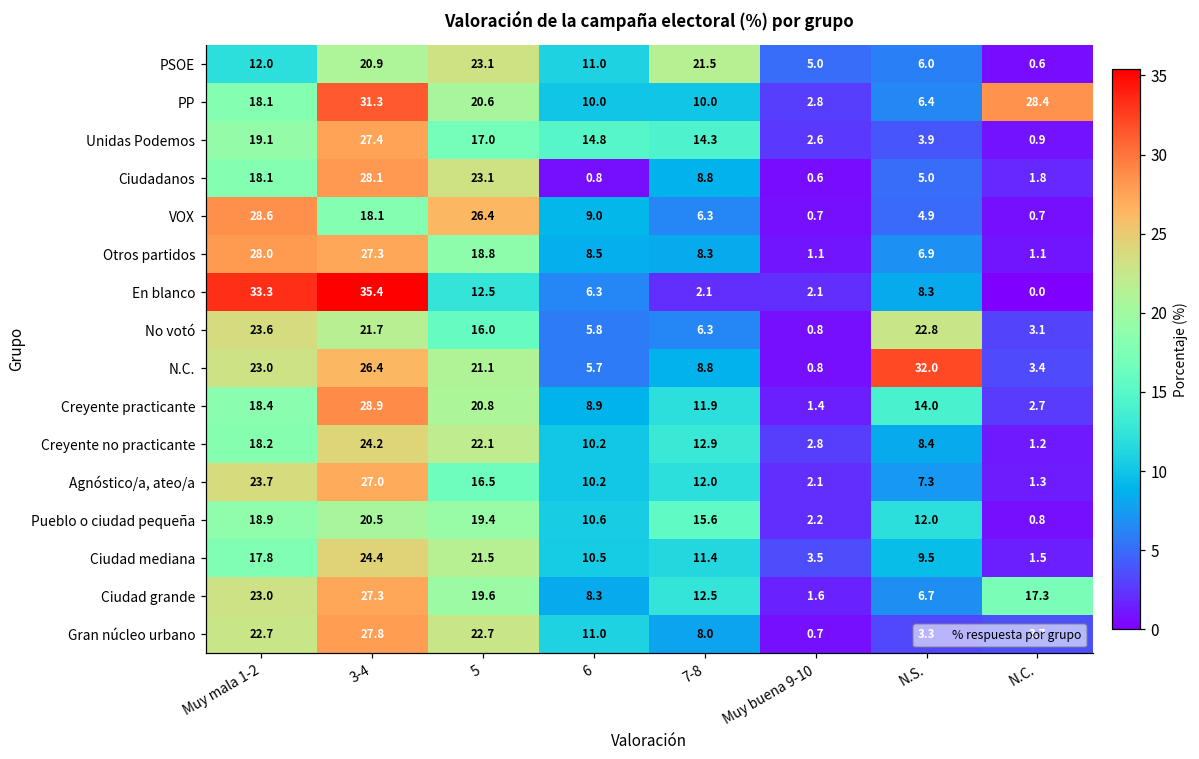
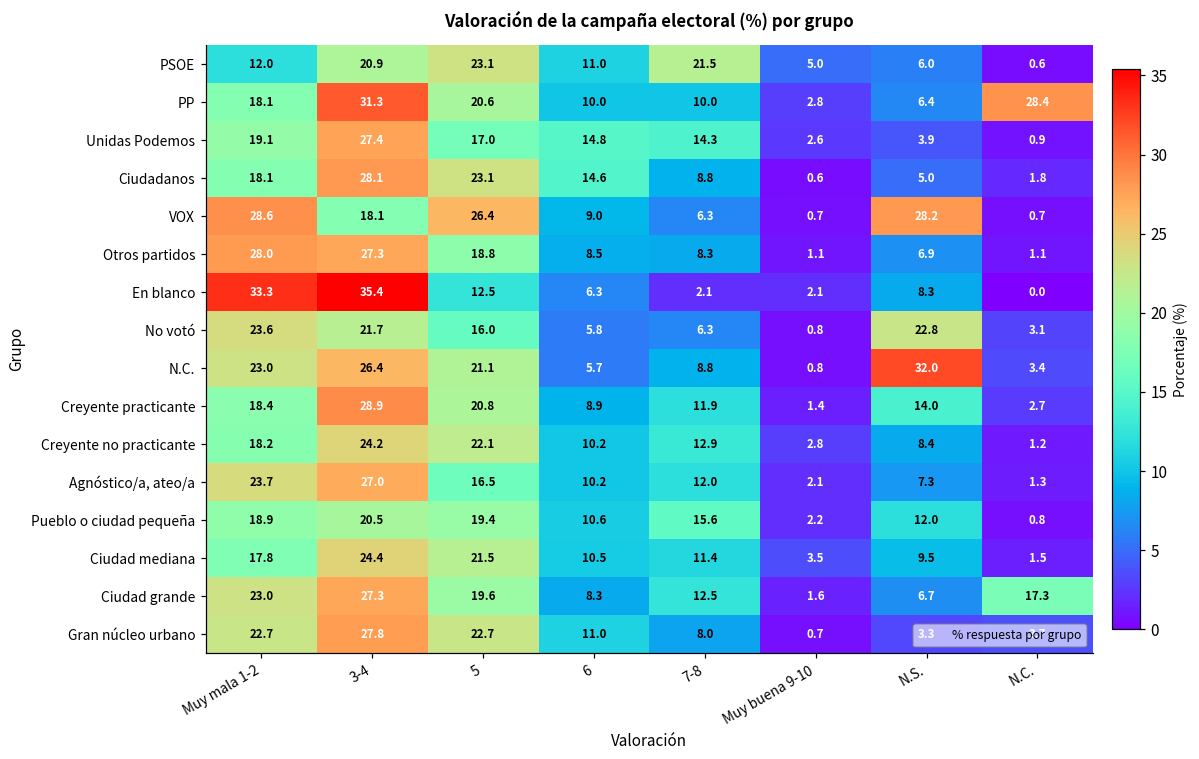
Ciudadanos, 6: 0.8 -> 14.6
VOX, N.S.: 4.9 -> 28.2
